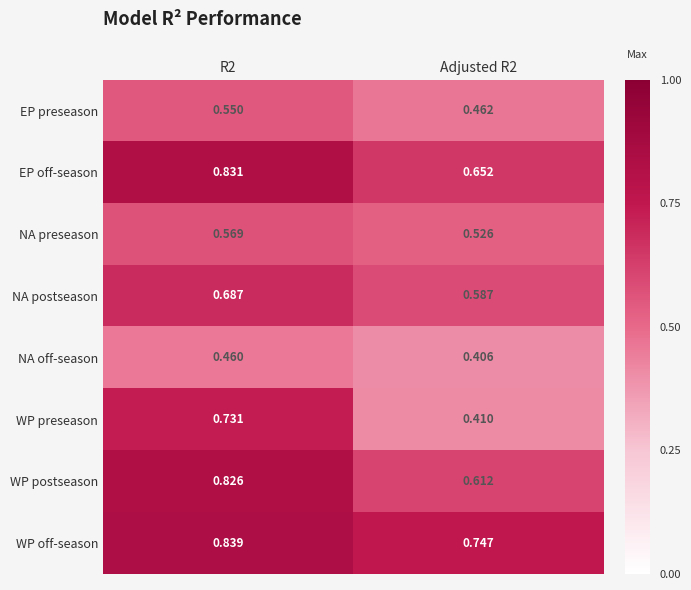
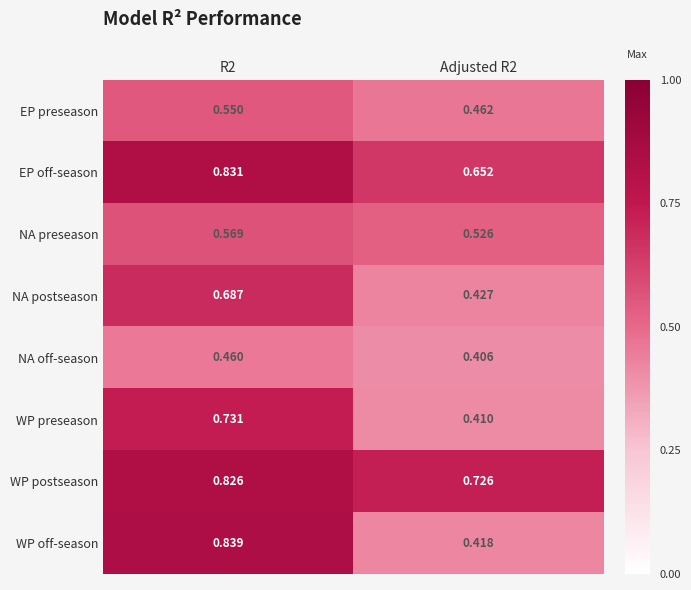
NA postseason, Adjusted R2: 0.587 -> 0.427
WP postseason, Adjusted R2: 0.612 -> 0.726
WP off-season, Adjusted R2: 0.747 -> 0.418
